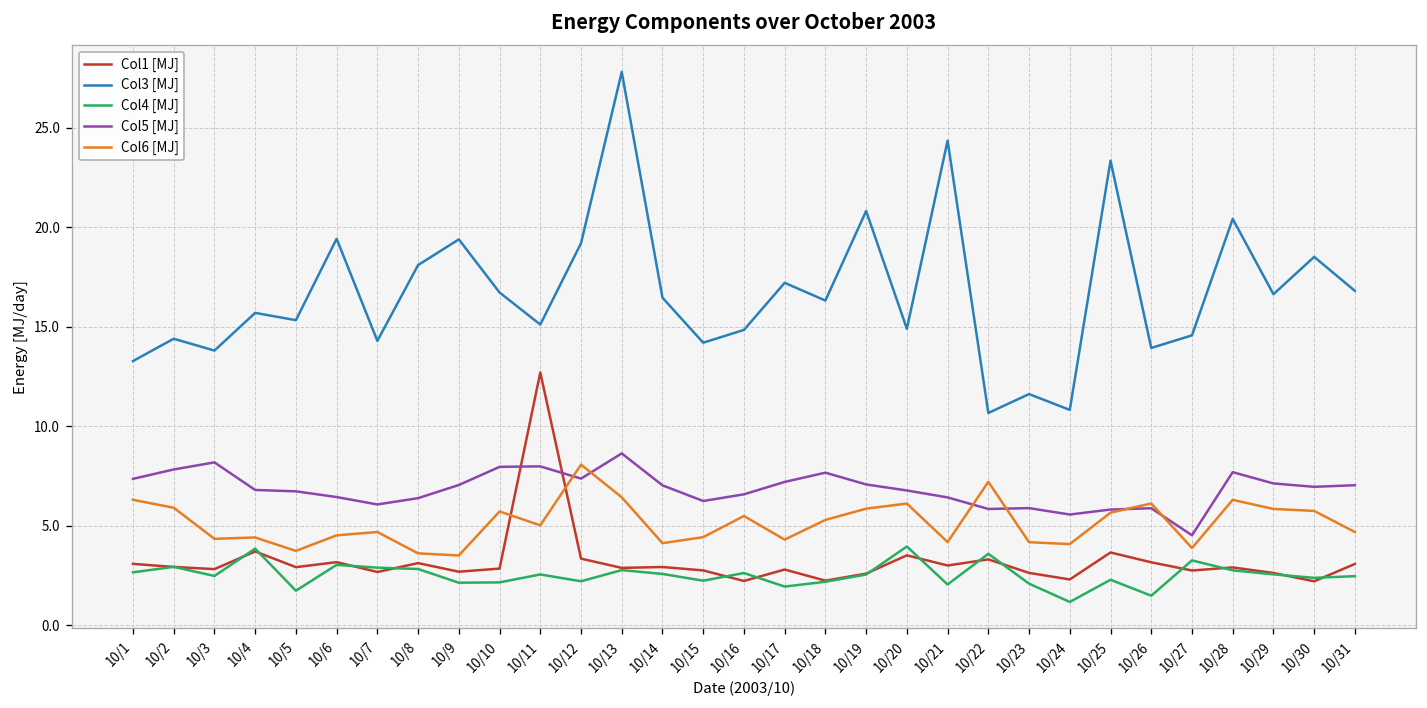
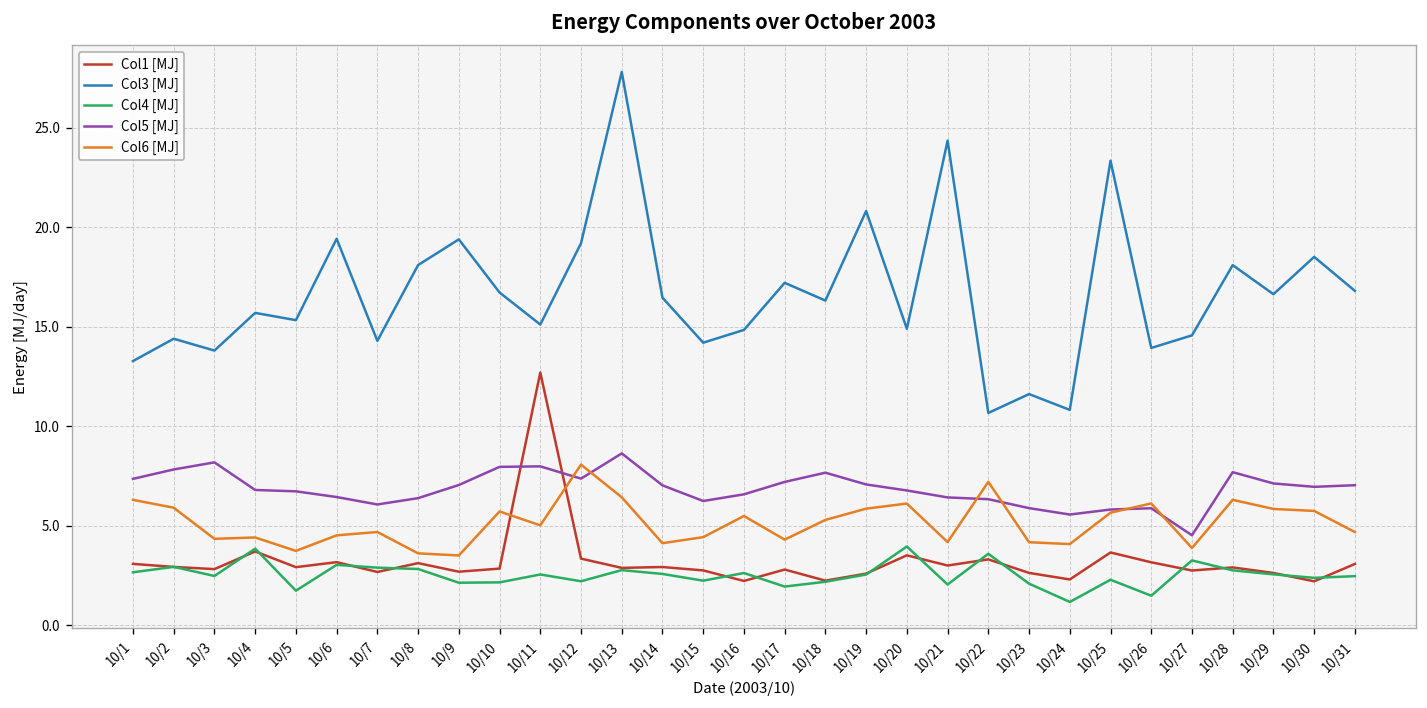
Col5 [MJ], 10/22: 5.8 -> 6.3
Col3 [MJ], 10/28: 20.4 -> 18.1
